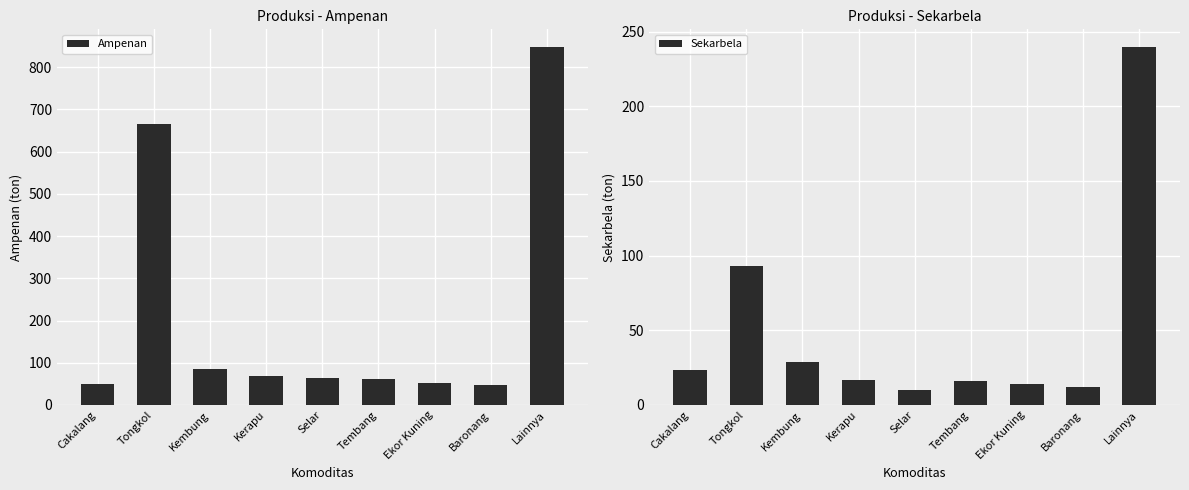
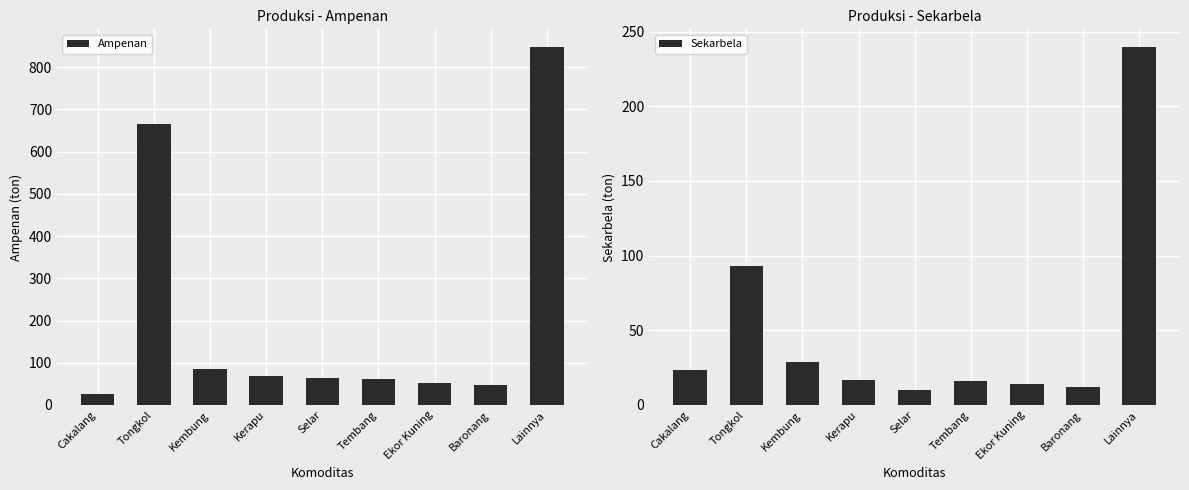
Produksi - Ampenan, Cakalang: 50 -> 30
